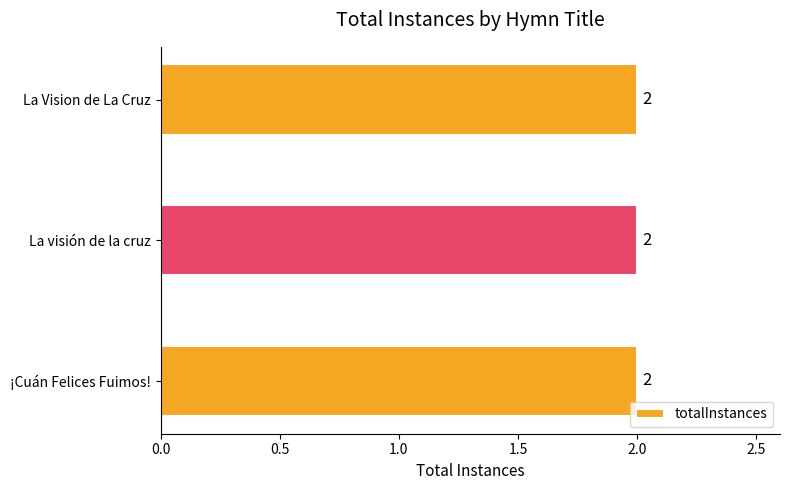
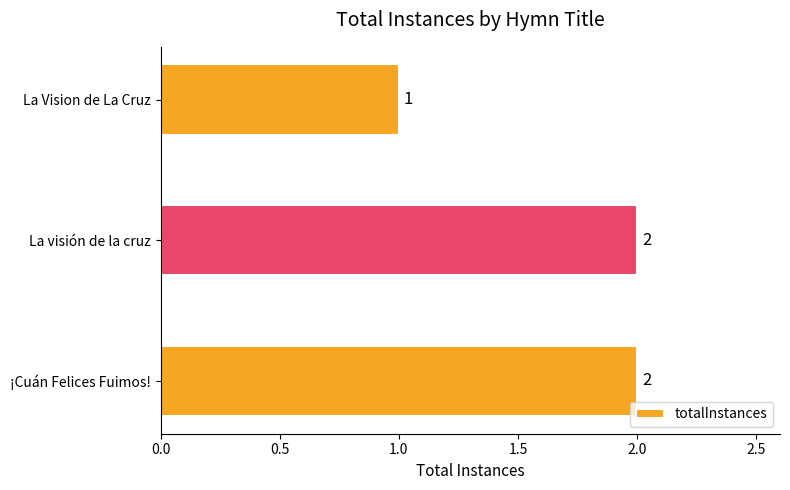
La Vision de La Cruz: 2 -> 1
